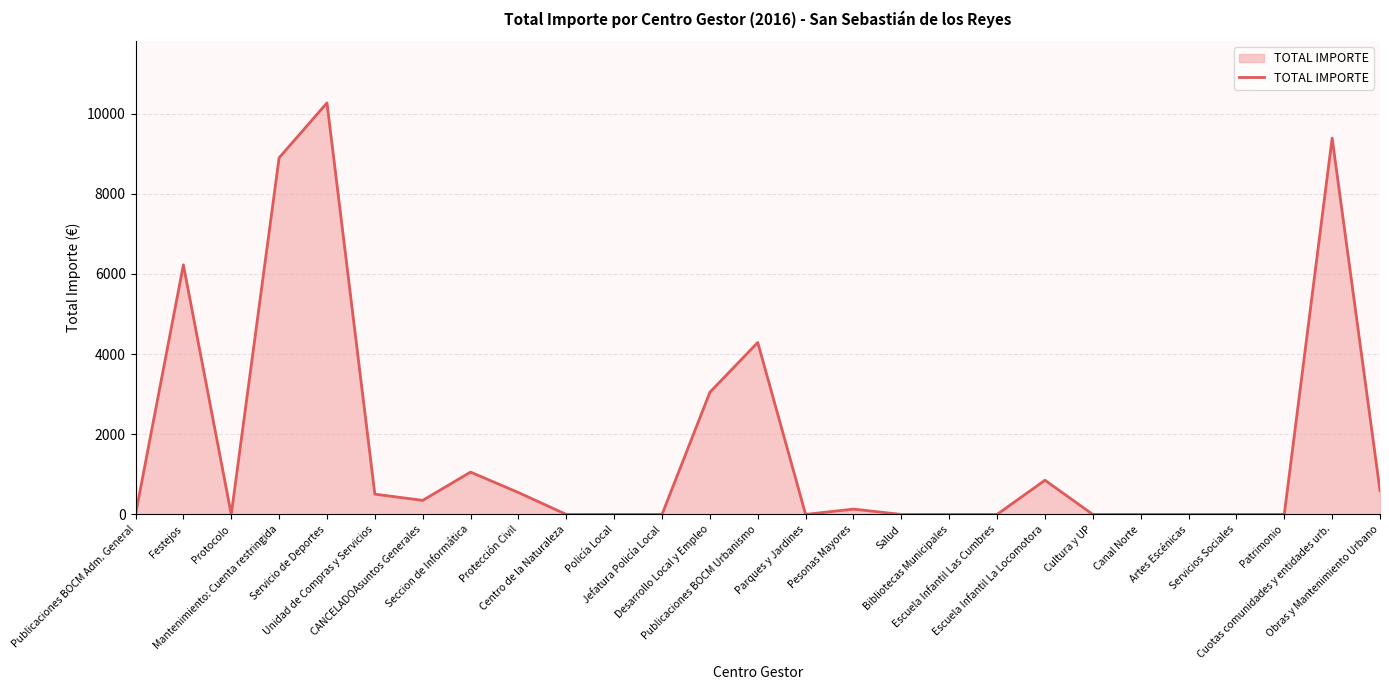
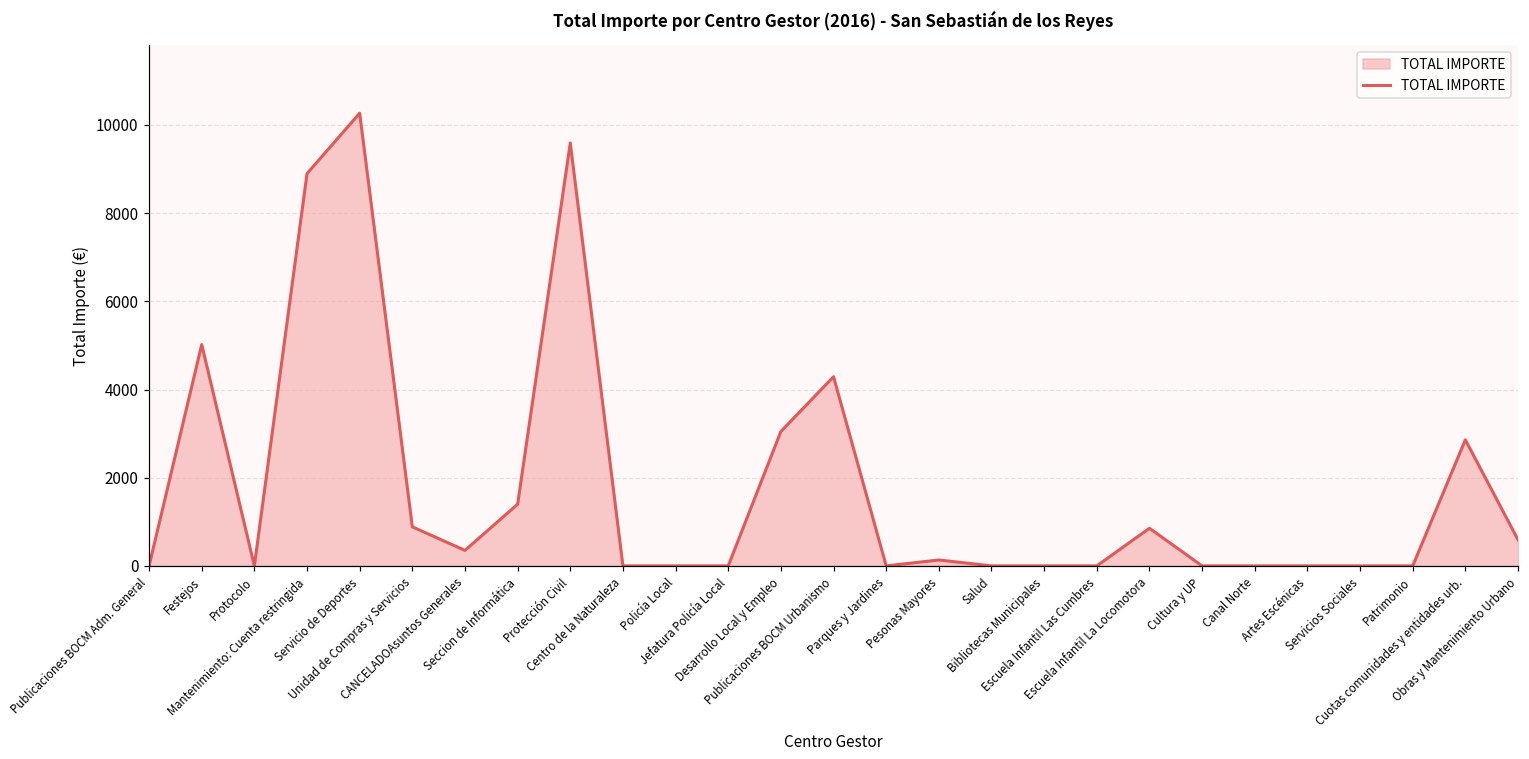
Festejos: 6200 -> 5000
Unidad de Compras y Servicios: 500 -> 900
Seccion de Informática: 1100 -> 1400
Protección Civil: 500 -> 9600
Cuotas comunidades y entidades urb.: 9400 -> 2900
